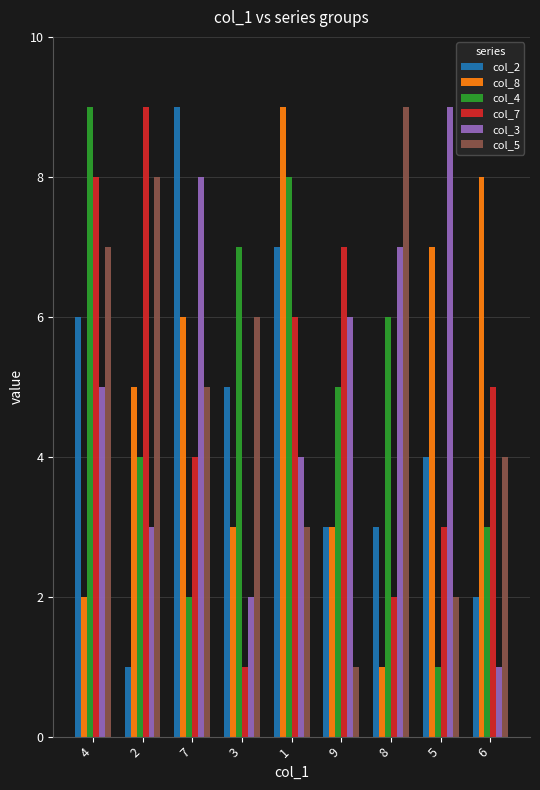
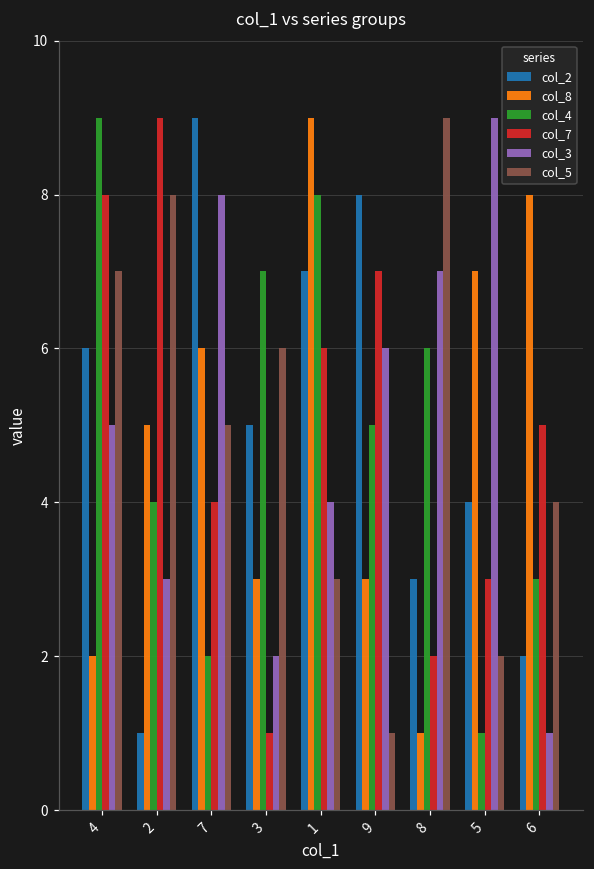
col_2, 9: 3 -> 8
